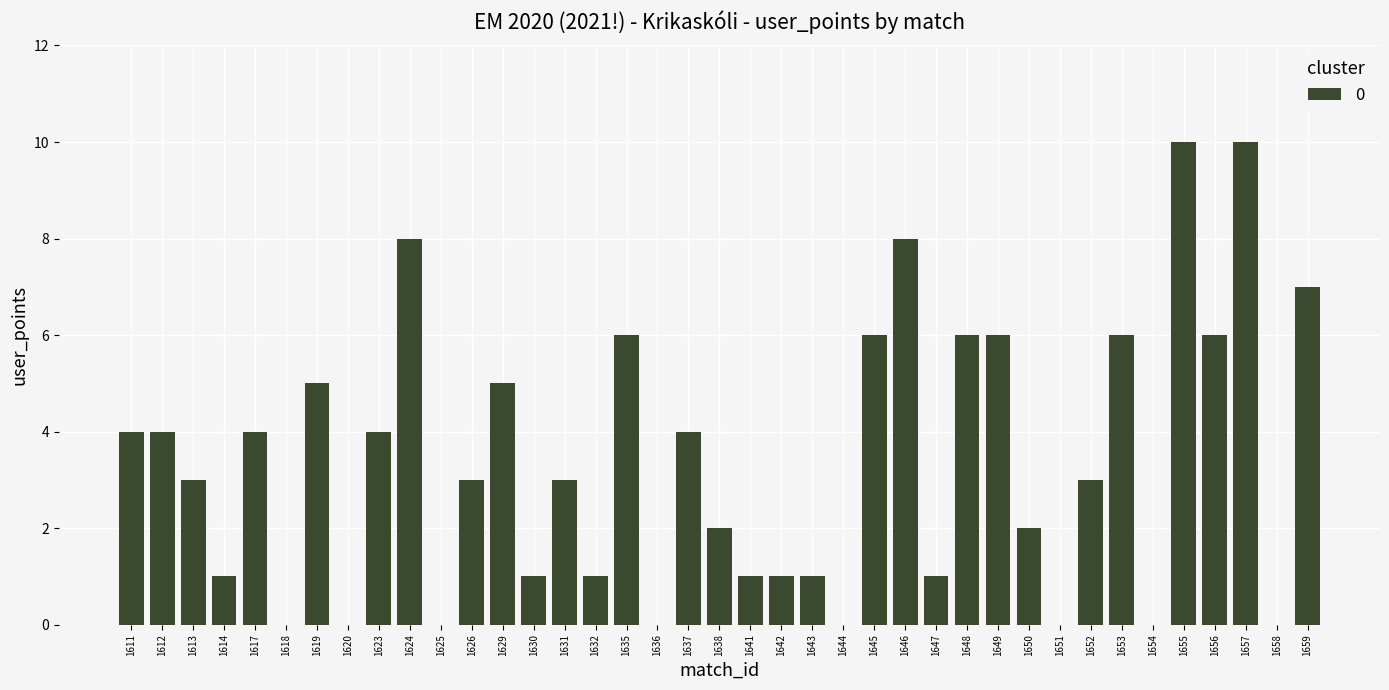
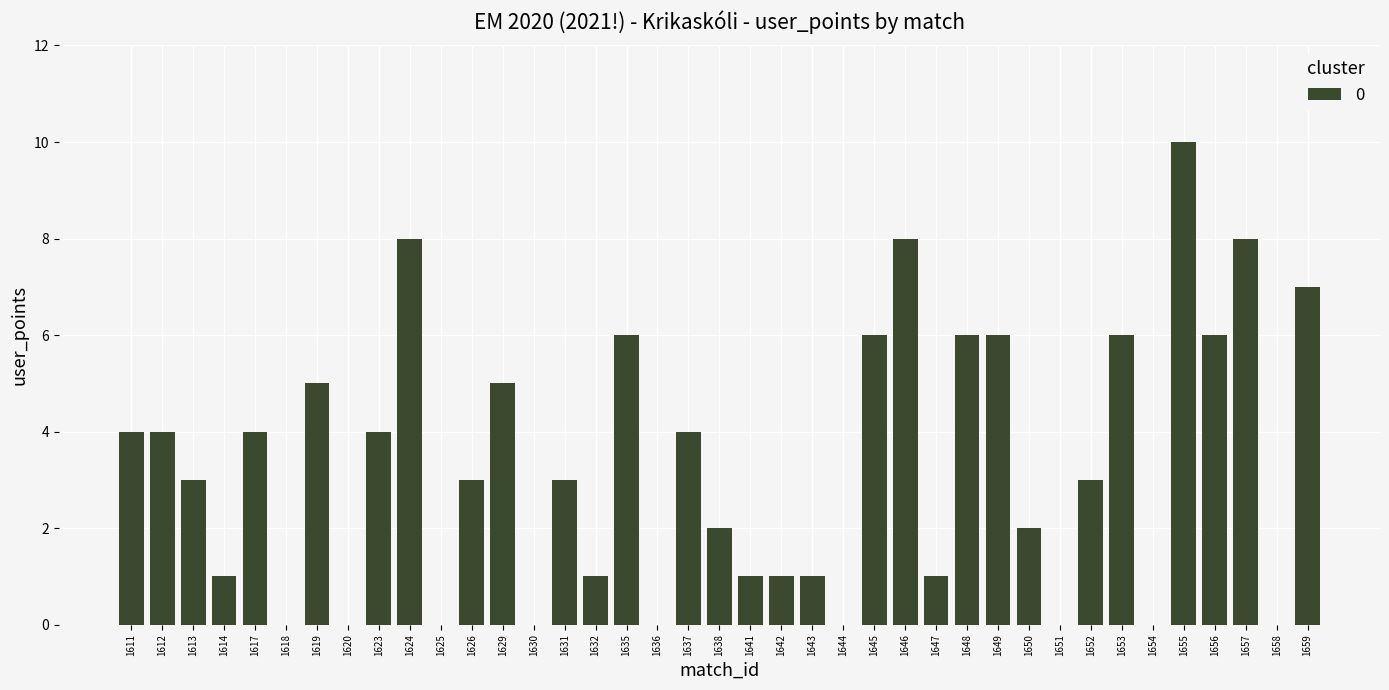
1630: 1 -> 0
1657: 10 -> 8
